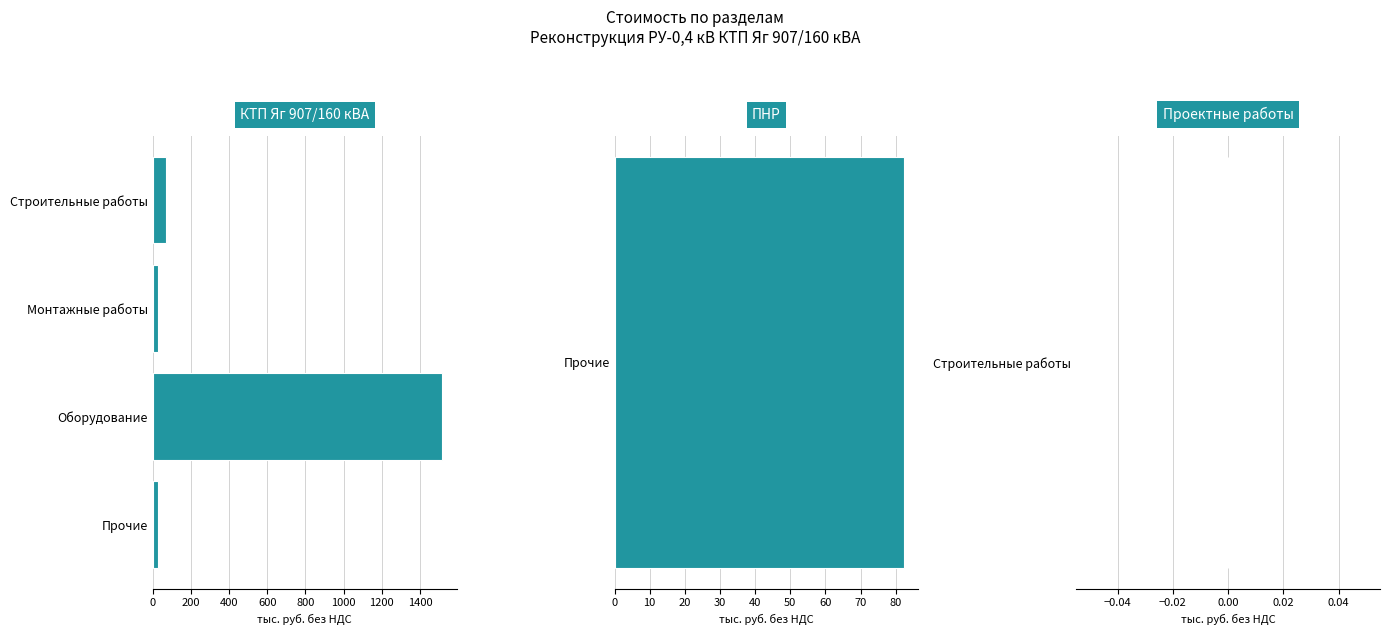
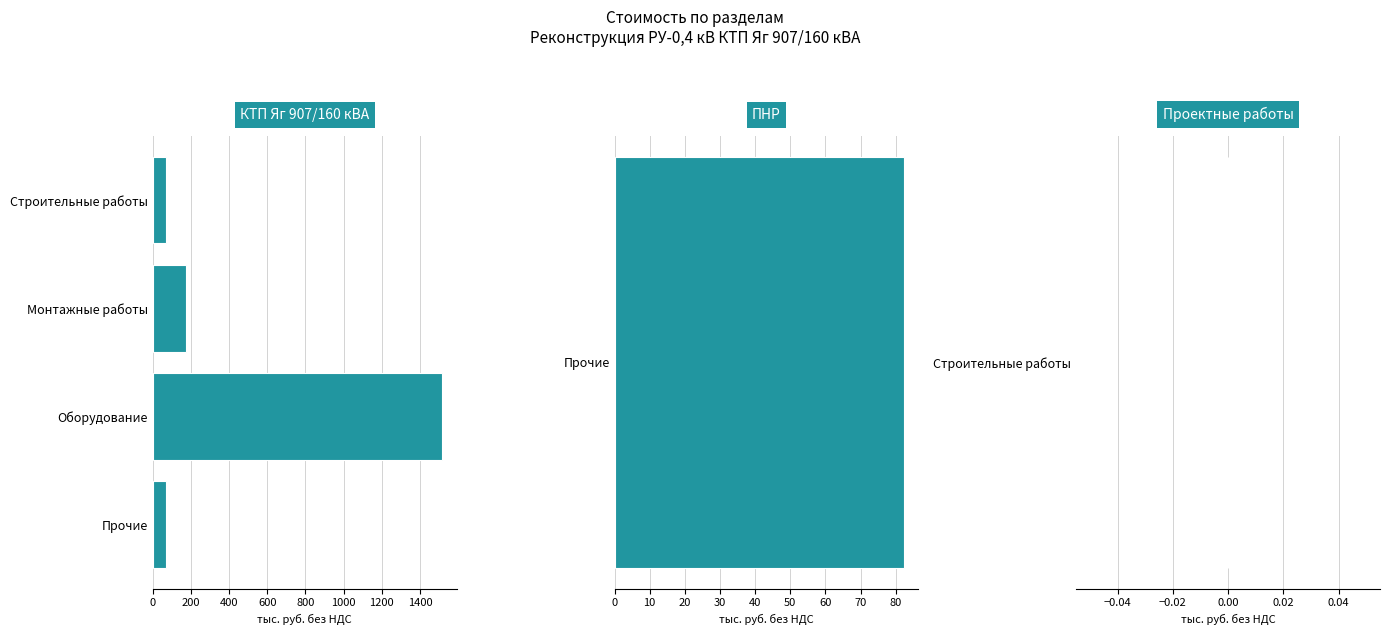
КТП Яг 907/160 кВА, Монтажные работы: 30 -> 170
КТП Яг 907/160 кВА, Прочие: 30 -> 70
